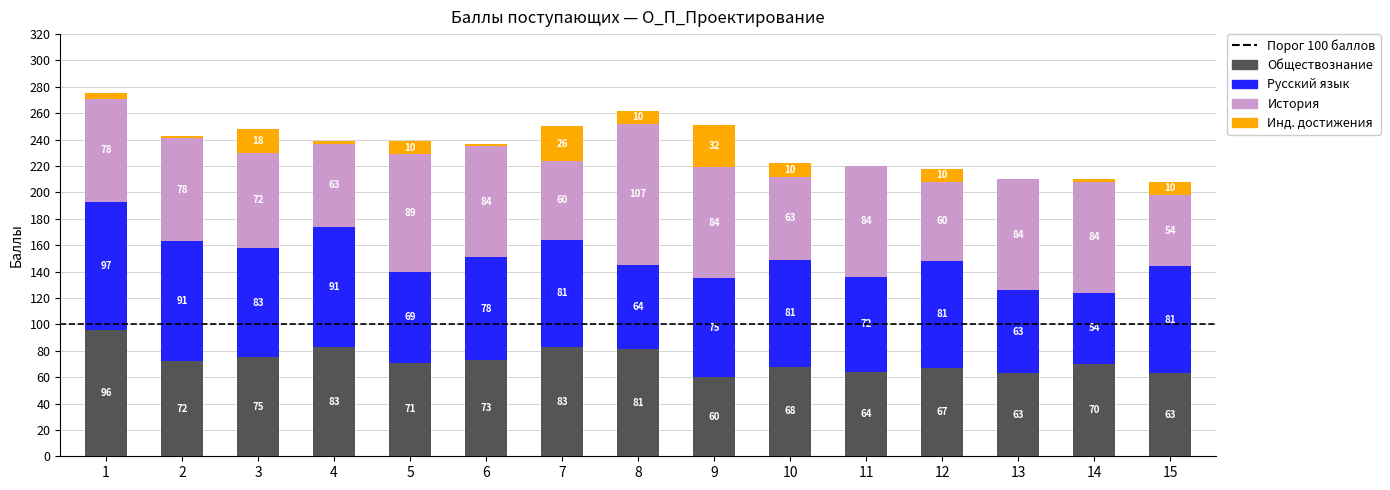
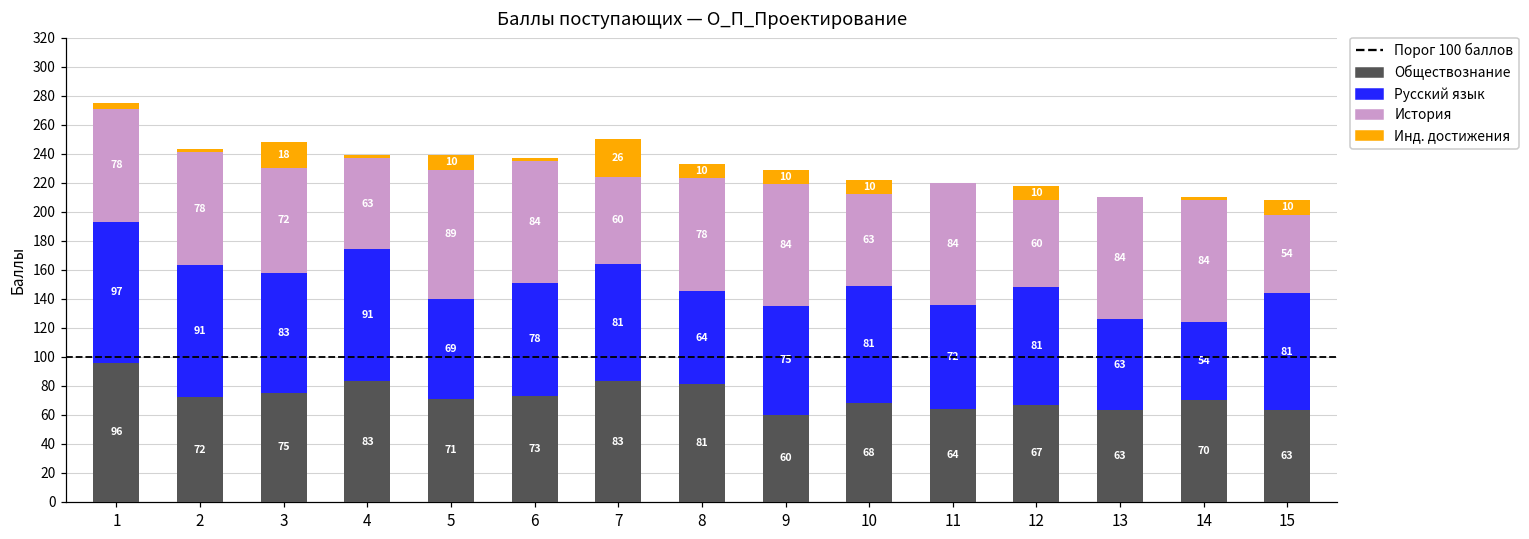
История, 8: 107 -> 78
Инд. достижения, 9: 32 -> 10
